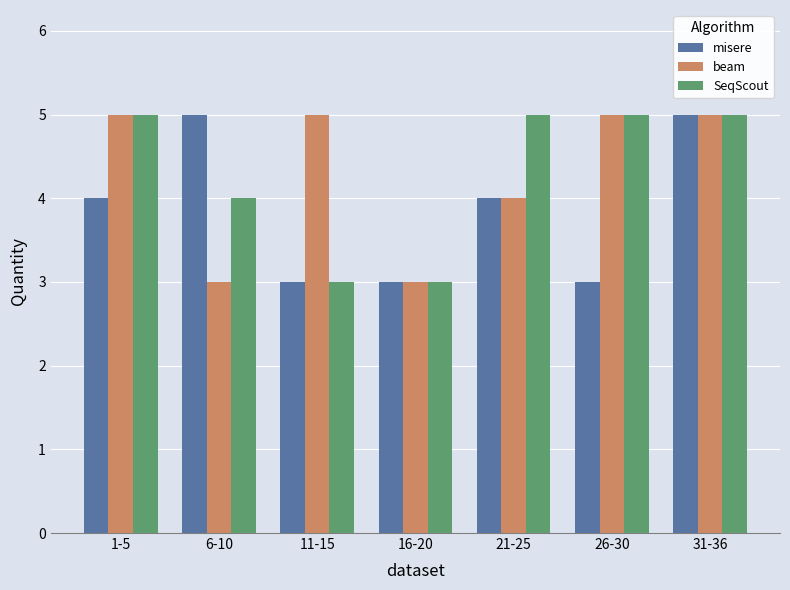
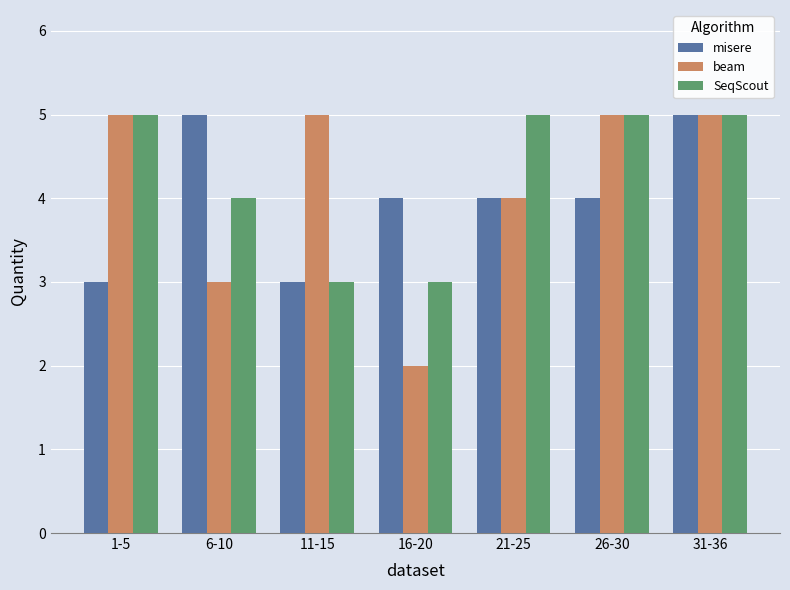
misere, 1-5: 4 -> 3
misere, 16-20: 3 -> 4
beam, 16-20: 3 -> 2
misere, 26-30: 3 -> 4
